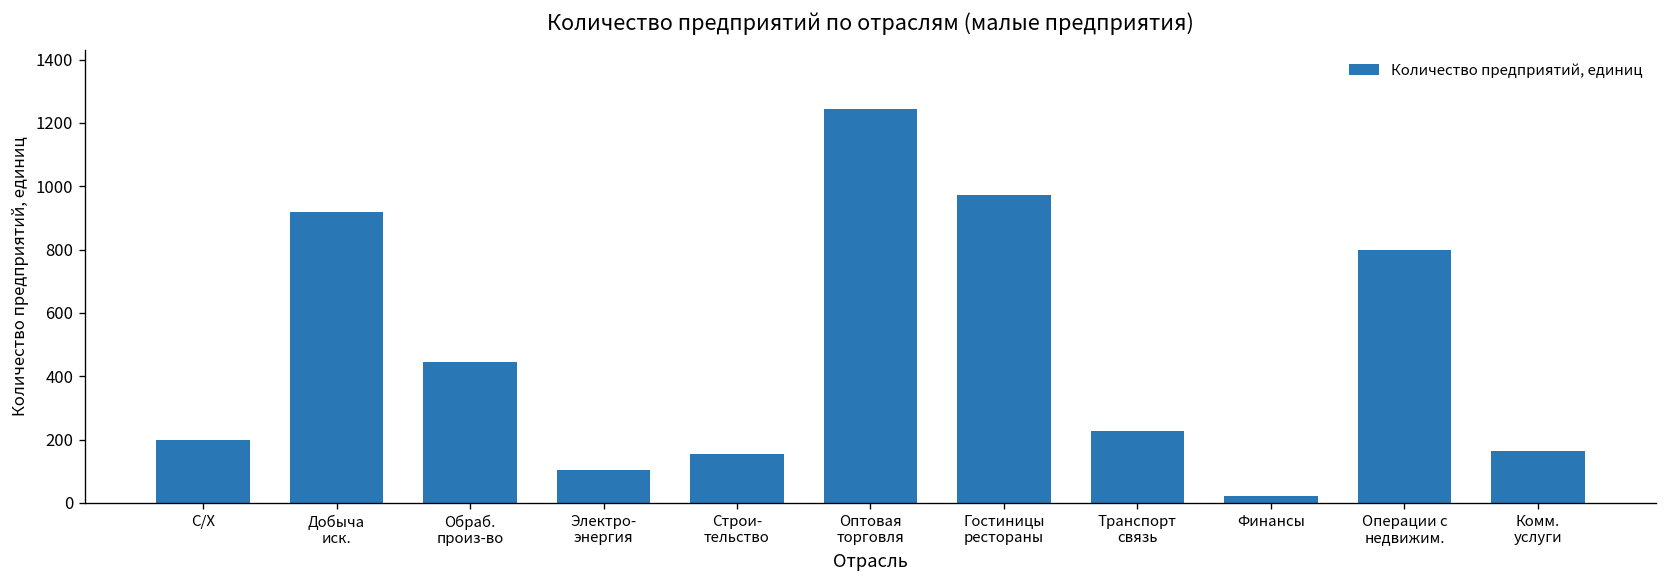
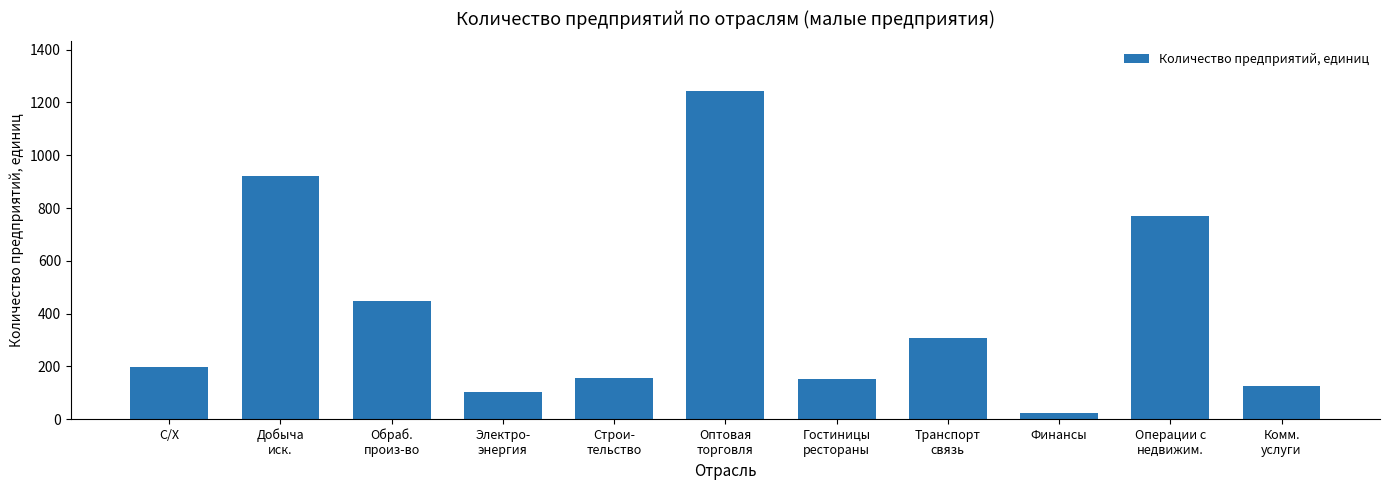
Гостиницы рестораны: 970 -> 150
Транспорт связь: 230 -> 310
Операции с недвижим.: 800 -> 770
Комм. услуги: 160 -> 130
